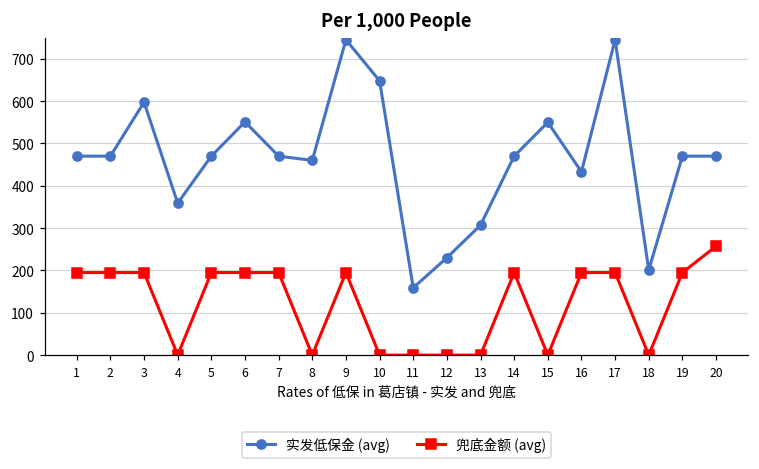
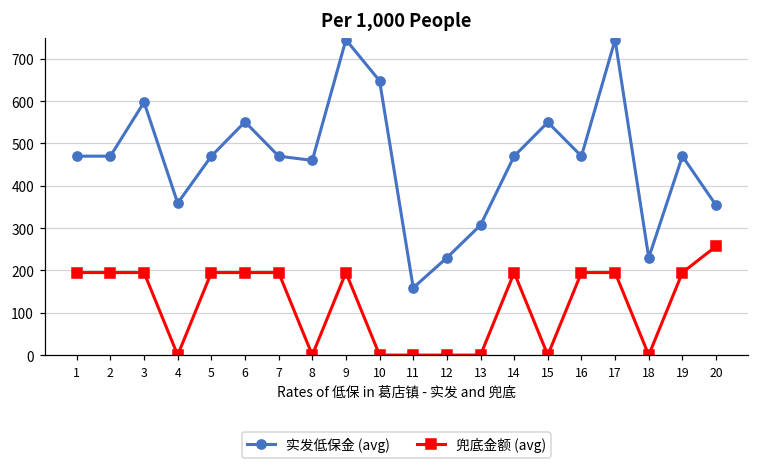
实发低保金 (avg), 16: 430 -> 470
实发低保金 (avg), 18: 200 -> 230
实发低保金 (avg), 20: 470 -> 350
